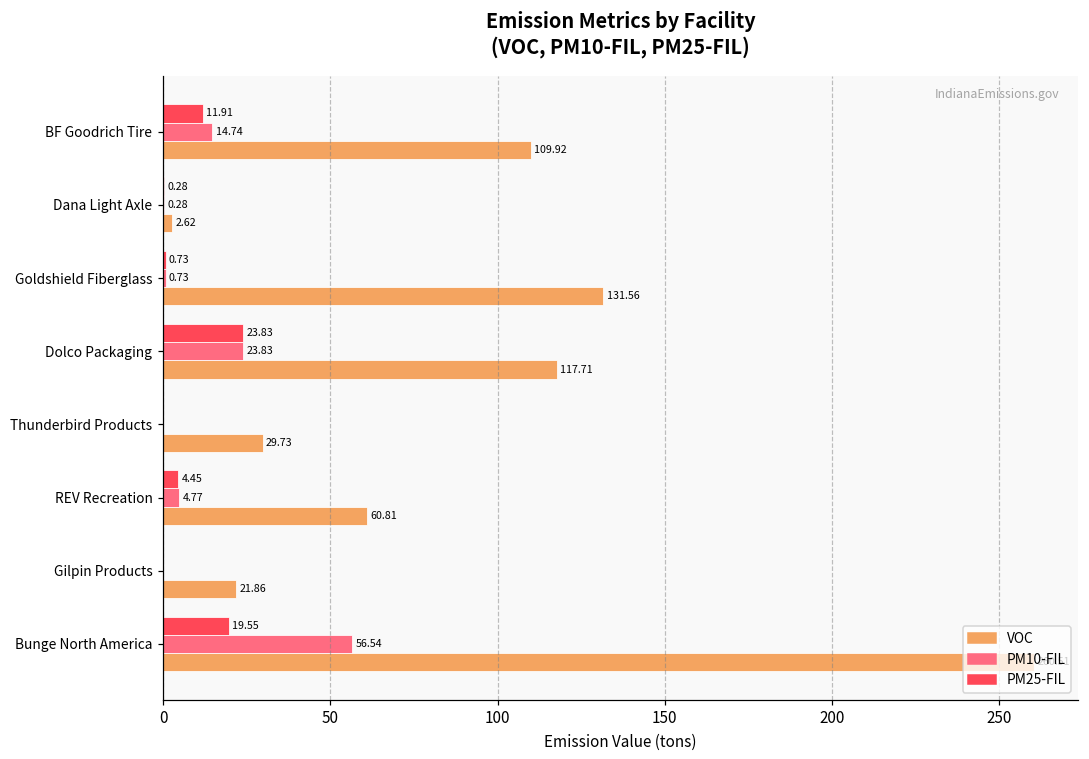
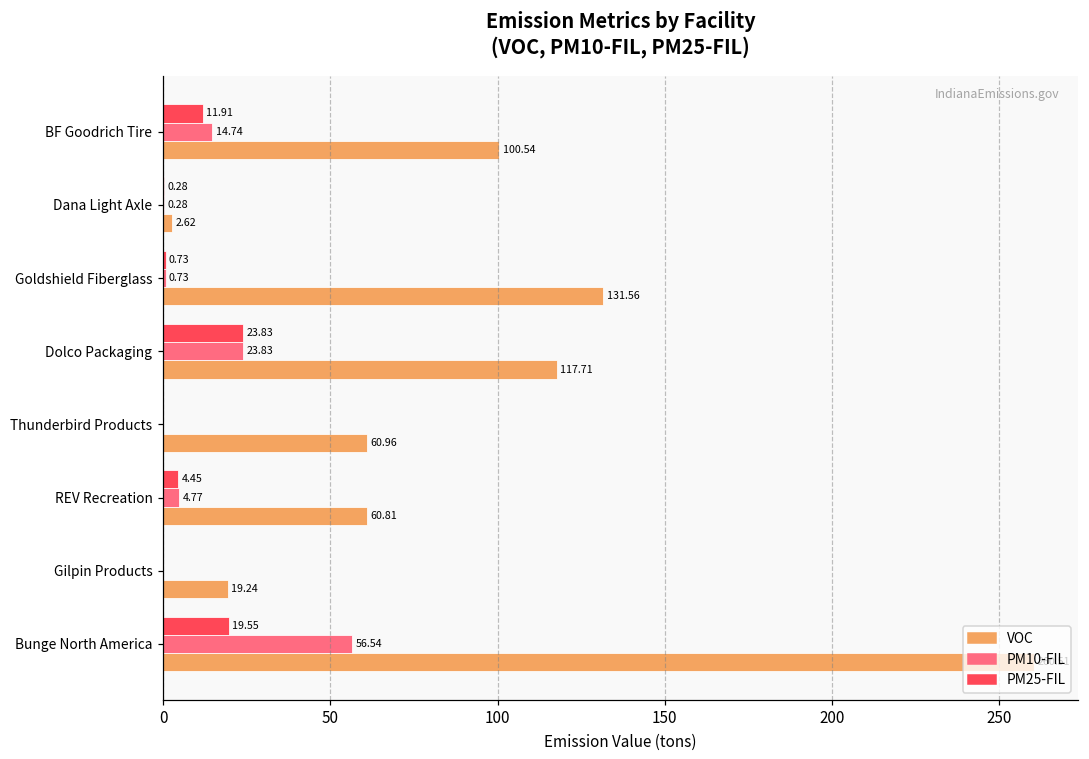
VOC, BF Goodrich Tire: 109.92 -> 100.54
VOC, Thunderbird Products: 29.73 -> 60.96
VOC, Gilpin Products: 21.86 -> 19.24
